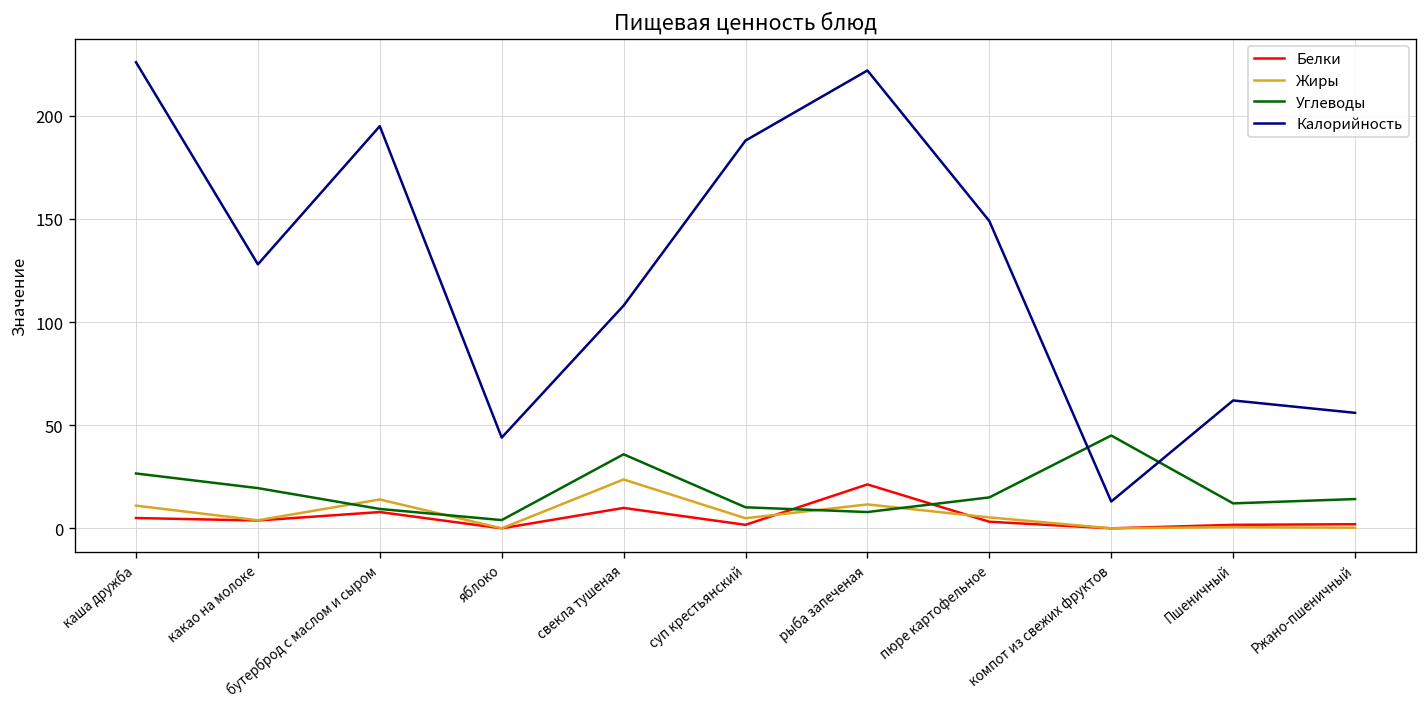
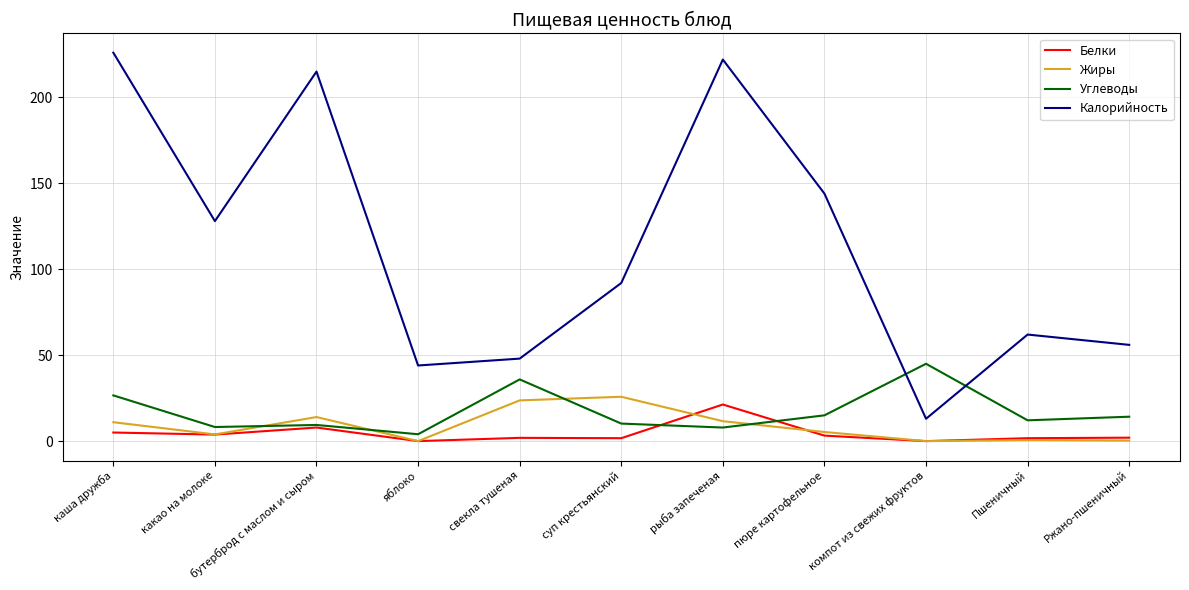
Углеводы, какао на молоке: 20 -> 8
Калорийность, бутерброд с маслом и сыром: 195 -> 215
Белки, свекла тушеная: 10 -> 2
Калорийность, свекла тушеная: 108 -> 48
Жиры, суп крестьянский: 5 -> 26
Калорийность, суп крестьянский: 188 -> 92
Калорийность, пюре картофельное: 149 -> 144
